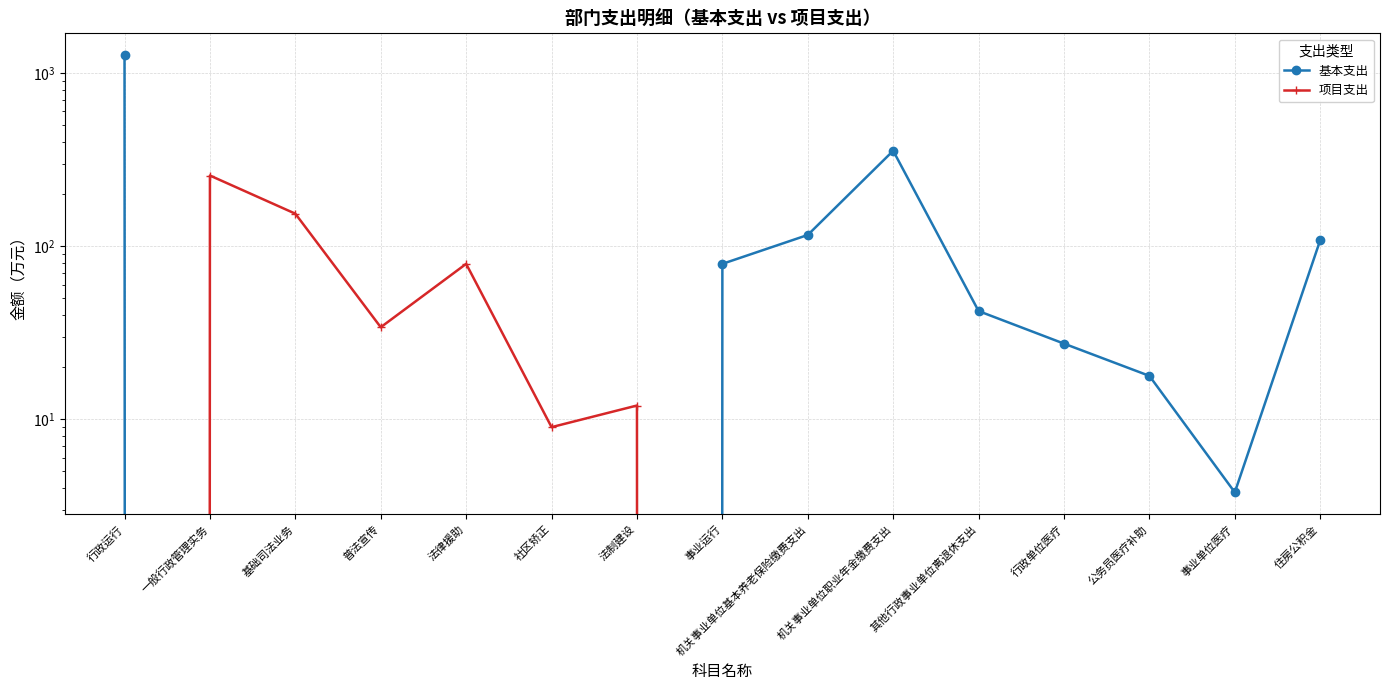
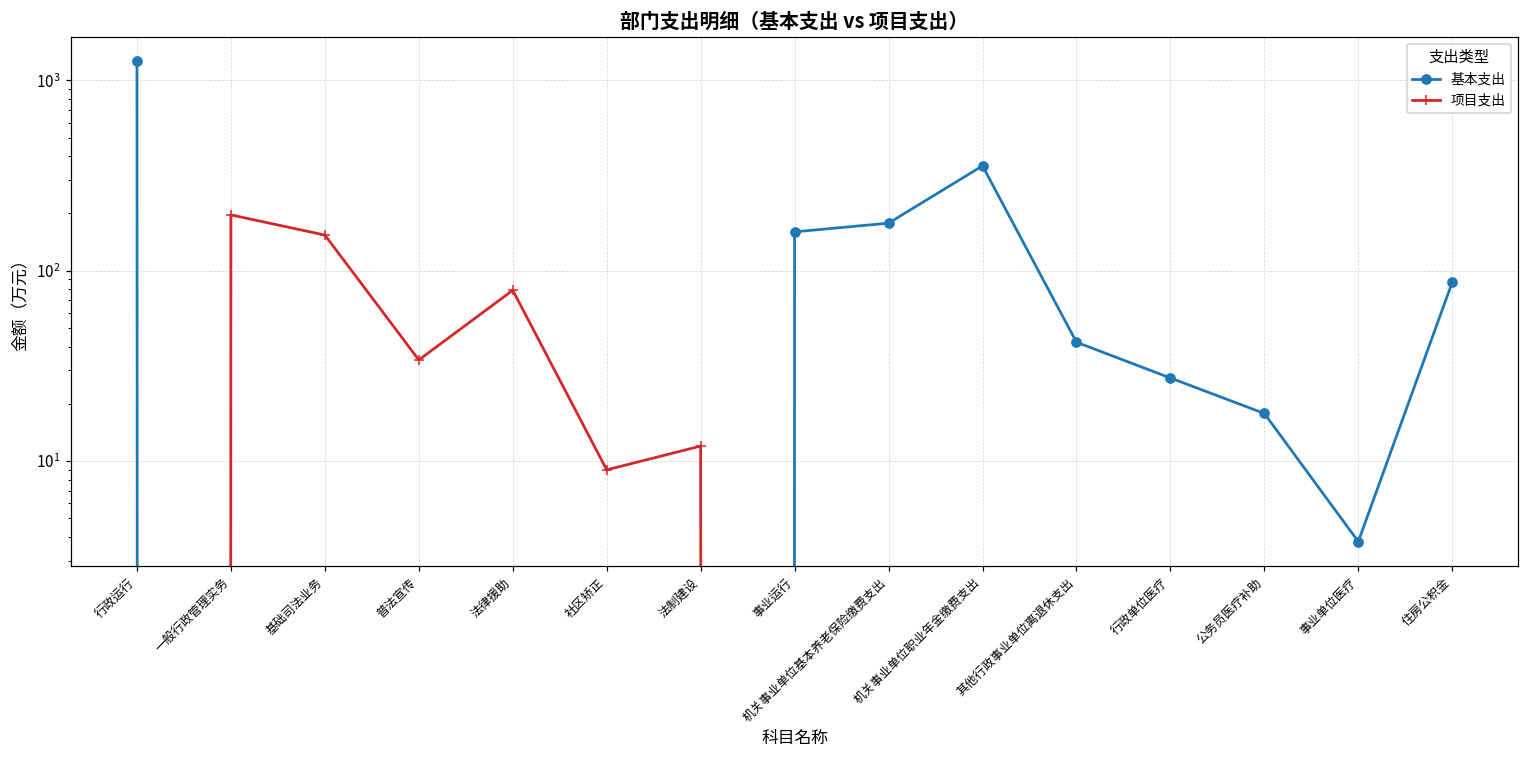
项目支出, 一般行政管理实务: 260 -> 200
基本支出, 事业运行: 80 -> 160
基本支出, 机关事业单位基本养老保险缴费支出: 120 -> 180
基本支出, 住房公积金: 110 -> 90
